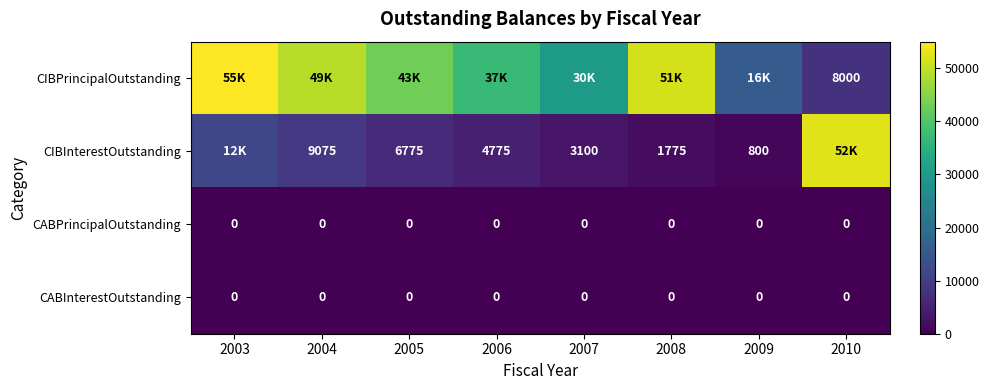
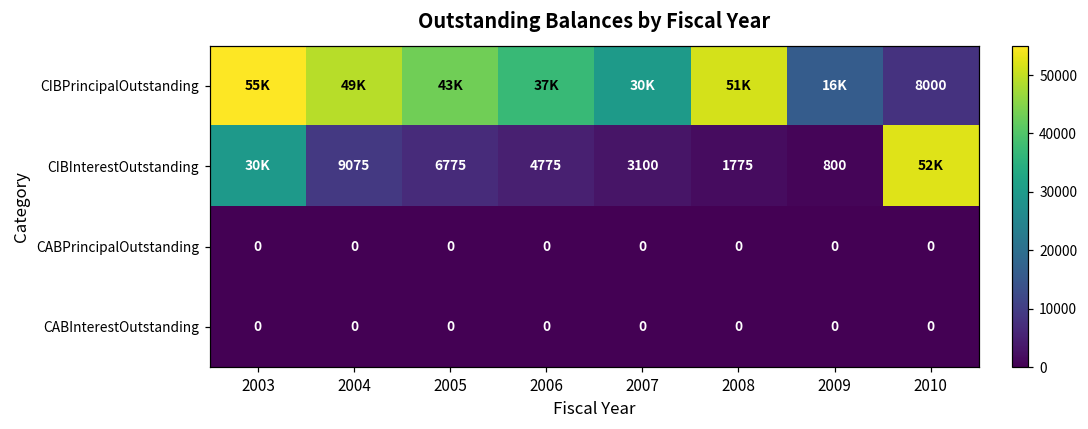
CIBInterestOutstanding, 2003: 12K -> 30K
